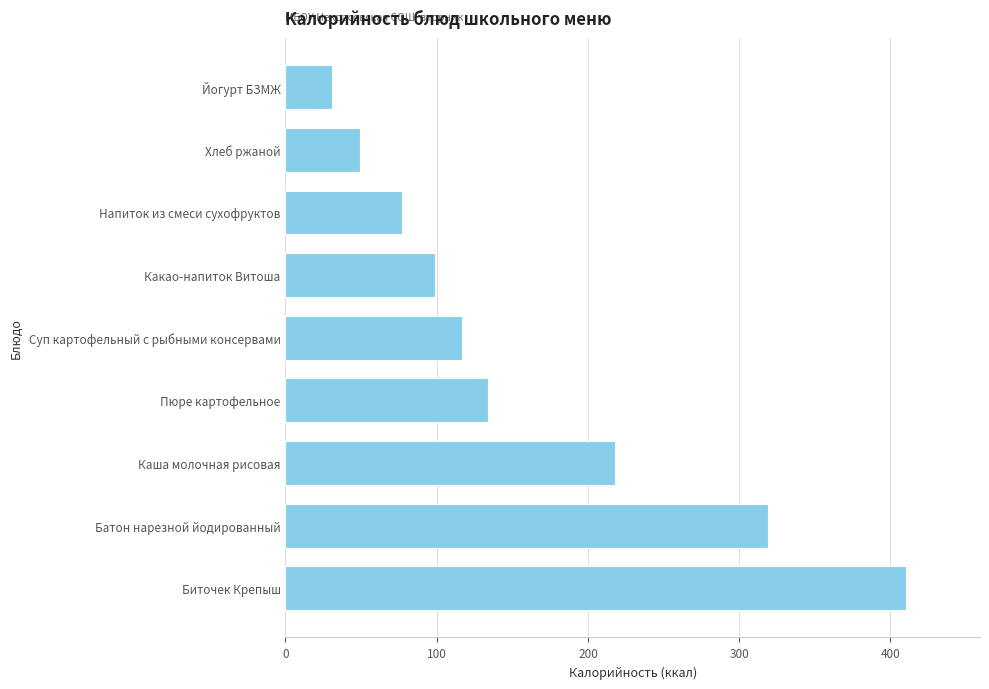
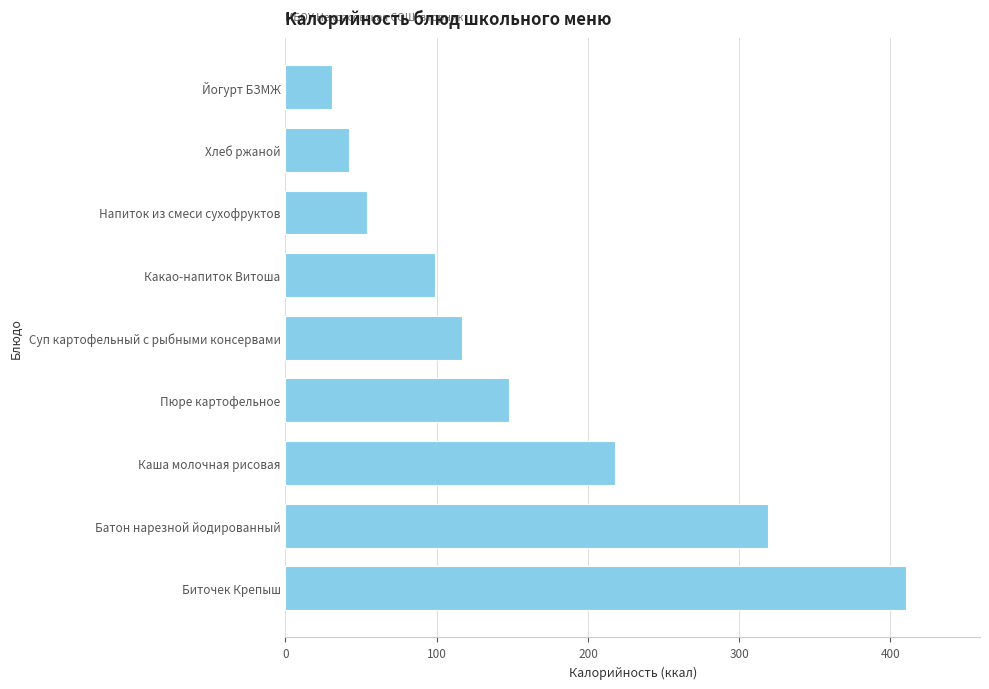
Хлеб ржаной: 49 -> 42
Напиток из смеси сухофруктов: 77 -> 54
Пюре картофельное: 134 -> 148
